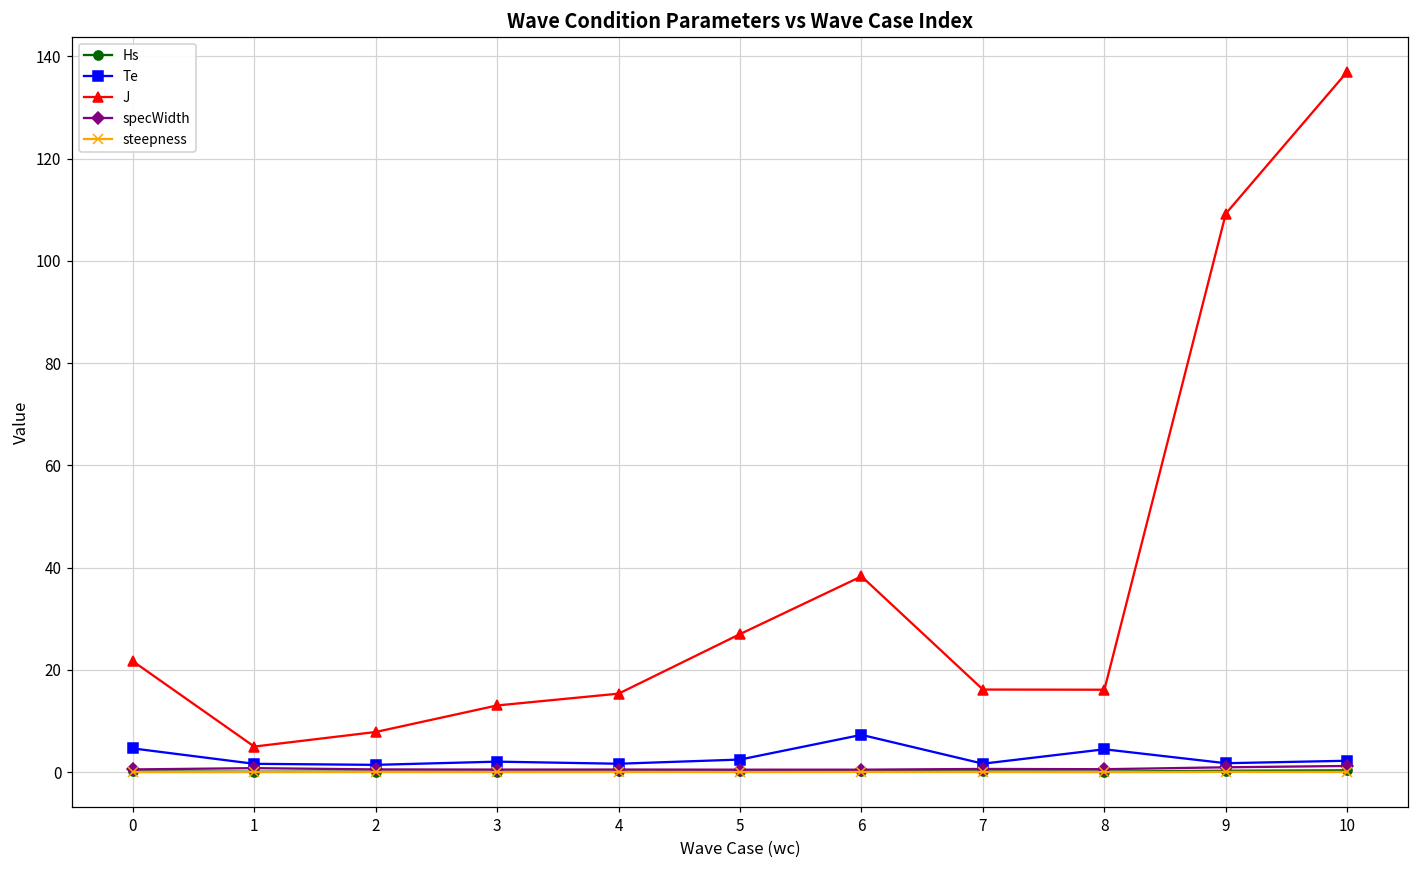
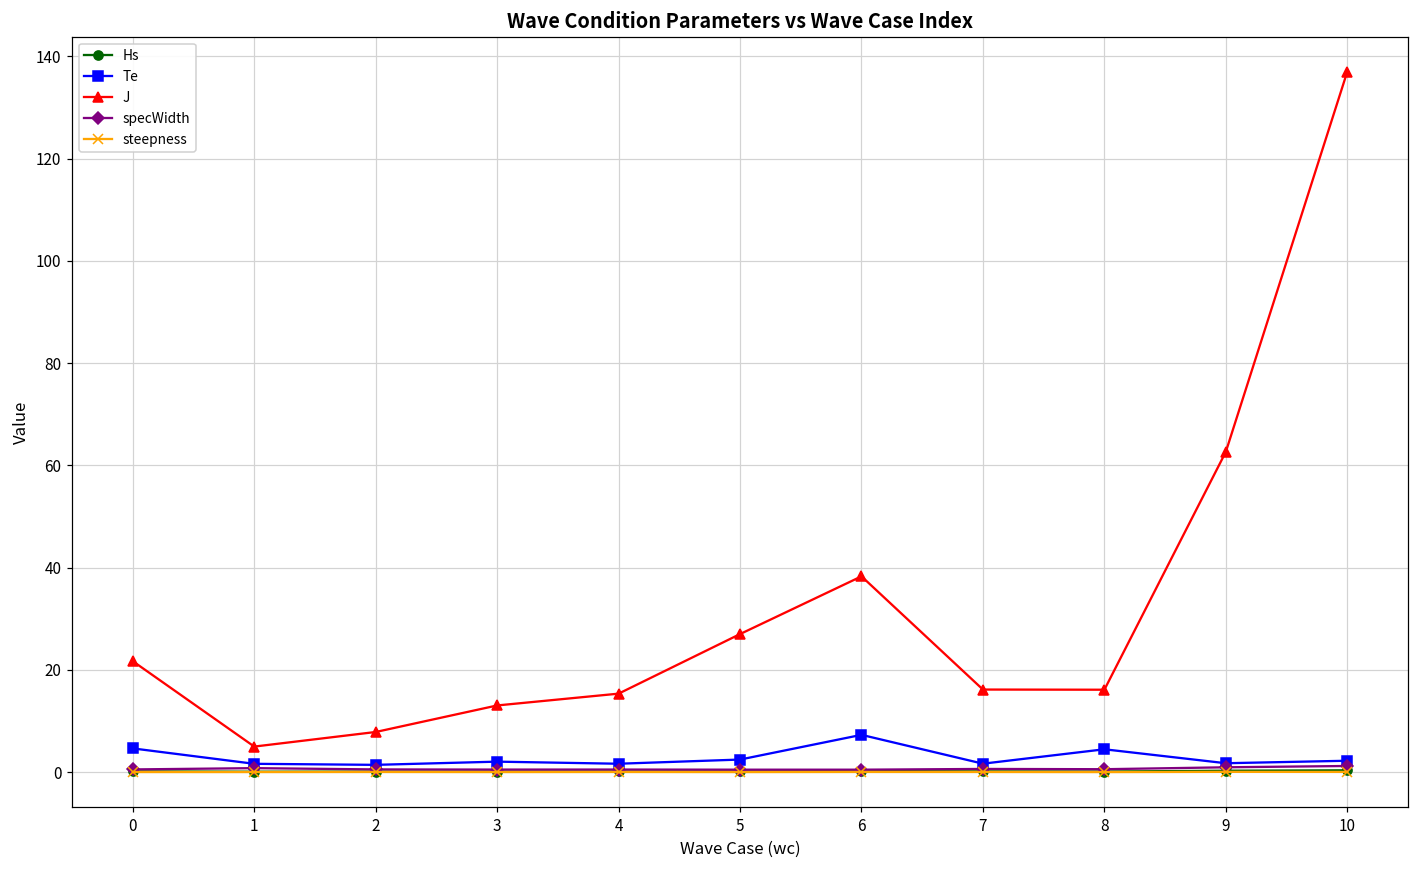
J, 9: 109 -> 63
